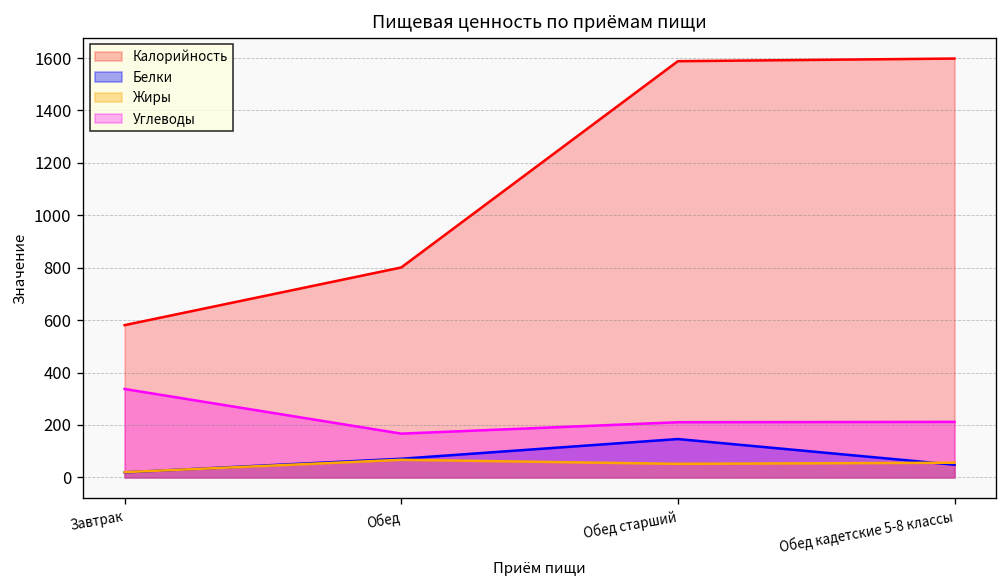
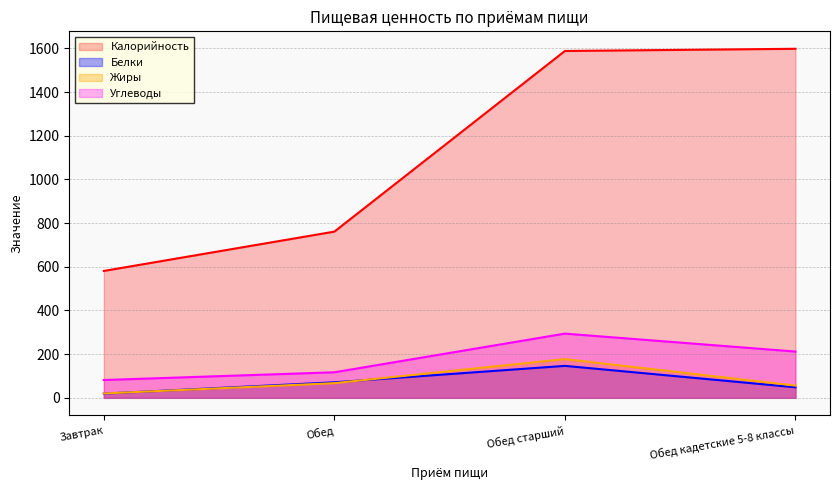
Углеводы, Завтрак: 340 -> 80
Калорийность, Обед: 800 -> 760
Углеводы, Обед: 170 -> 120
Жиры, Обед старший: 50 -> 180
Углеводы, Обед старший: 210 -> 290
